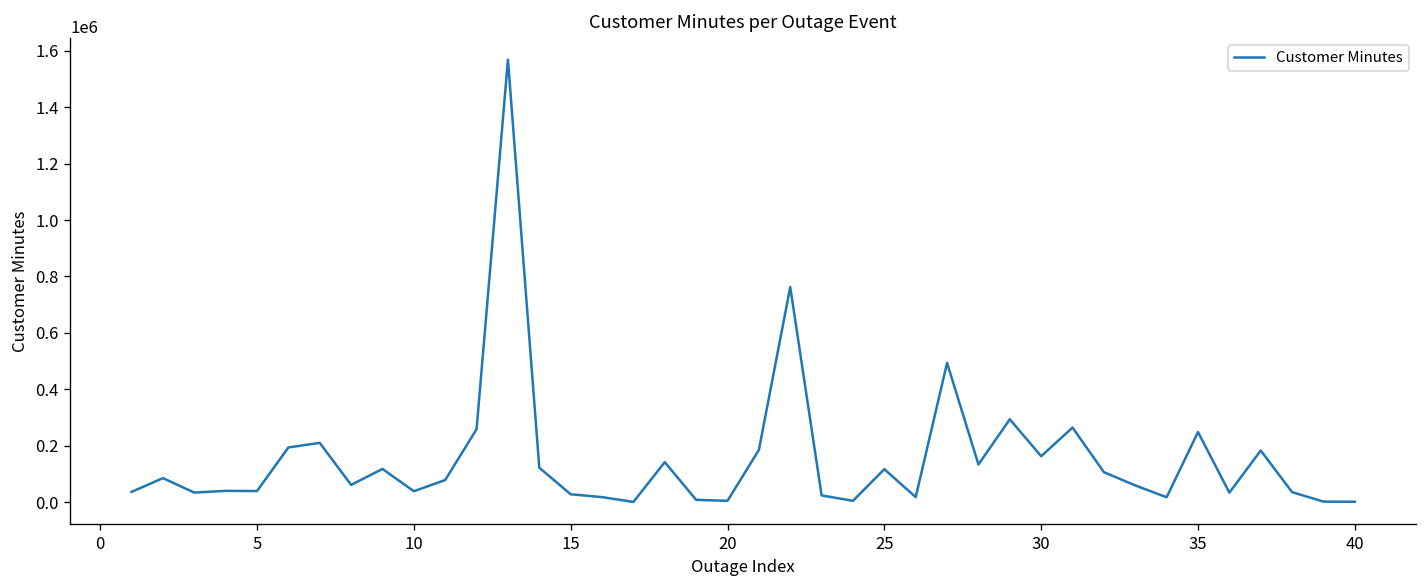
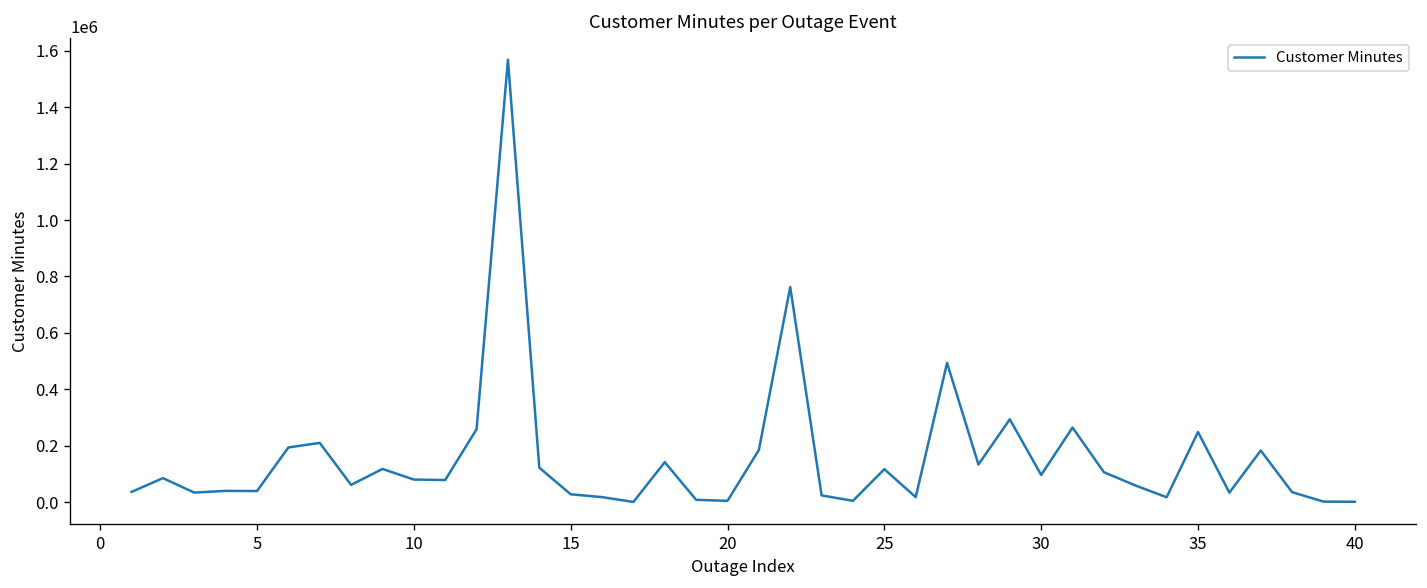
10: 40000 -> 80000
30: 160000 -> 100000
